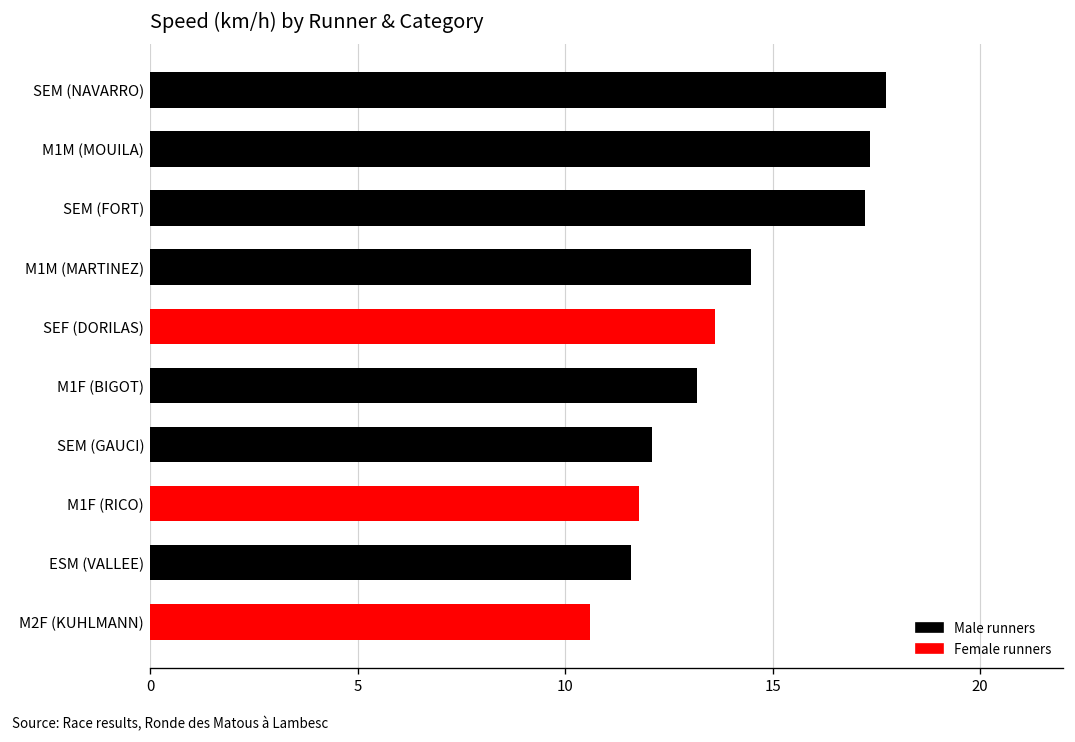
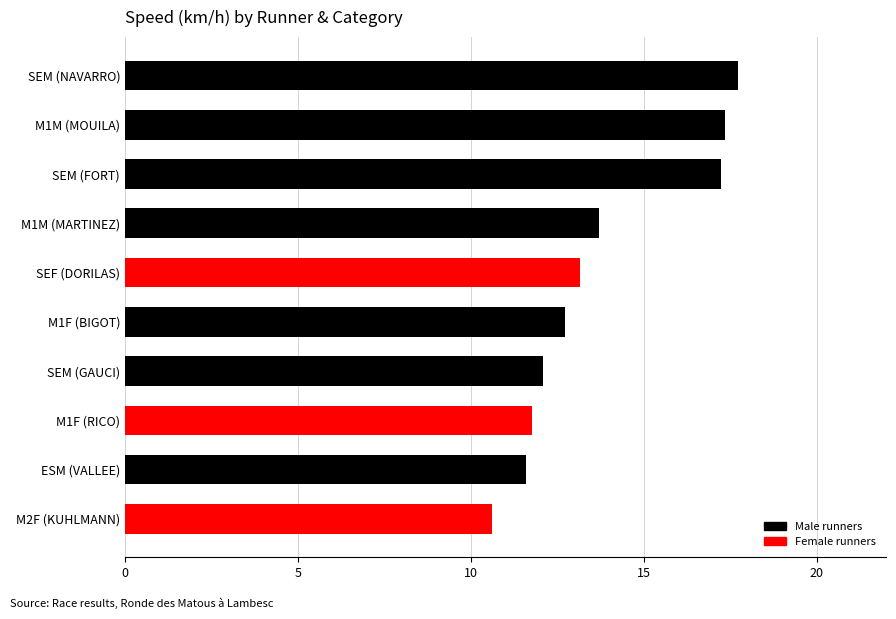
M1M (MARTINEZ): 14.5 -> 13.7
SEF (DORILAS): 13.6 -> 13.2
M1F (BIGOT): 13.2 -> 12.7
